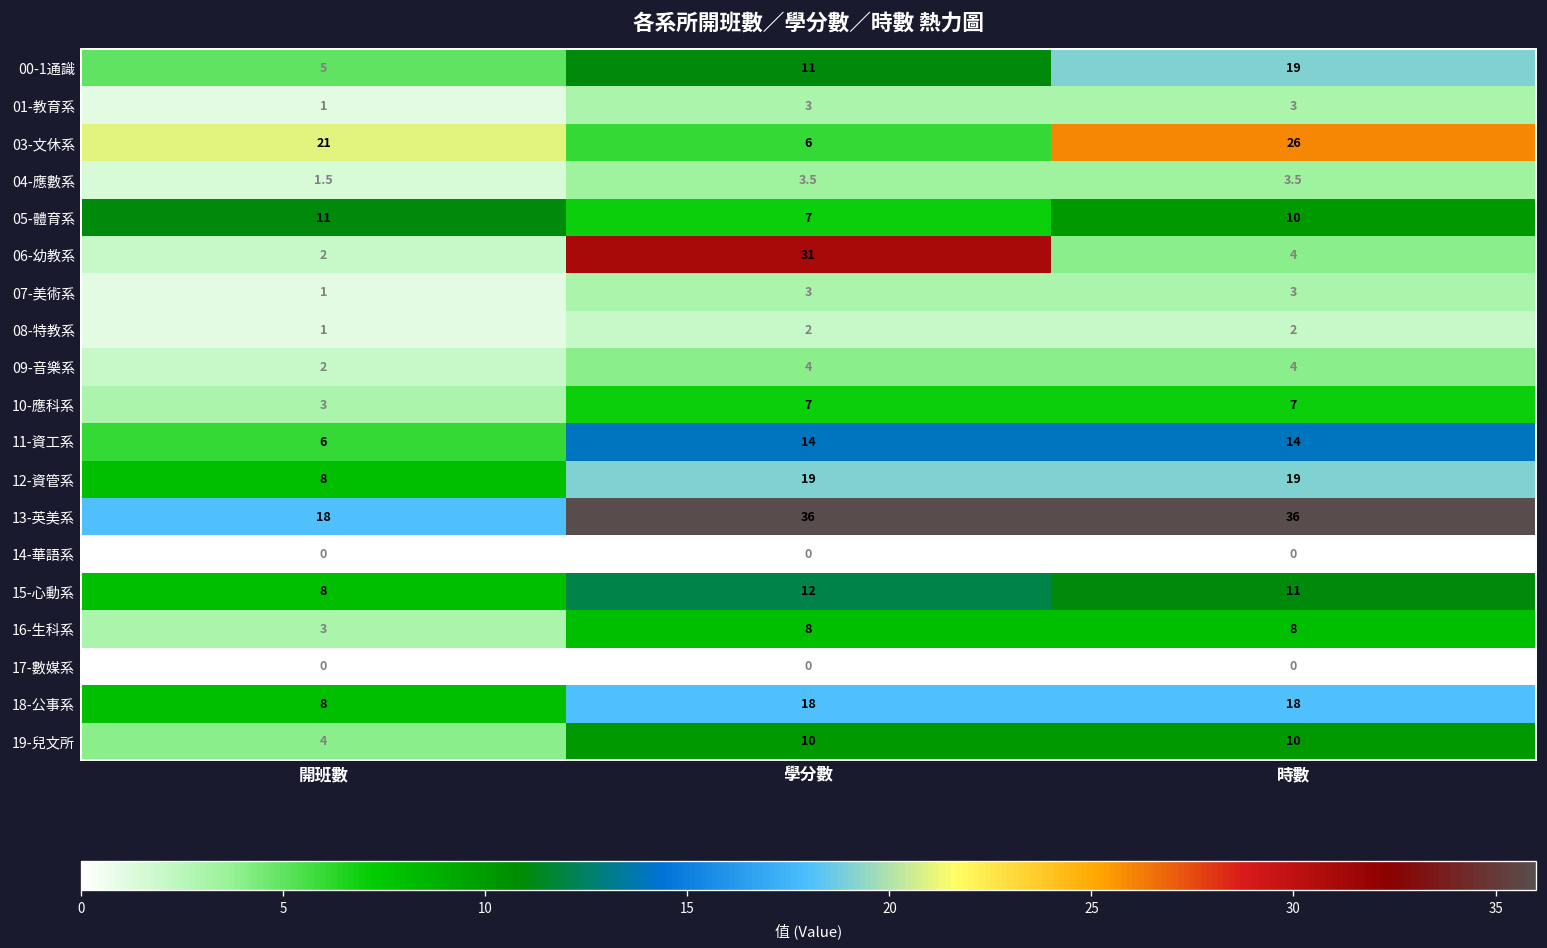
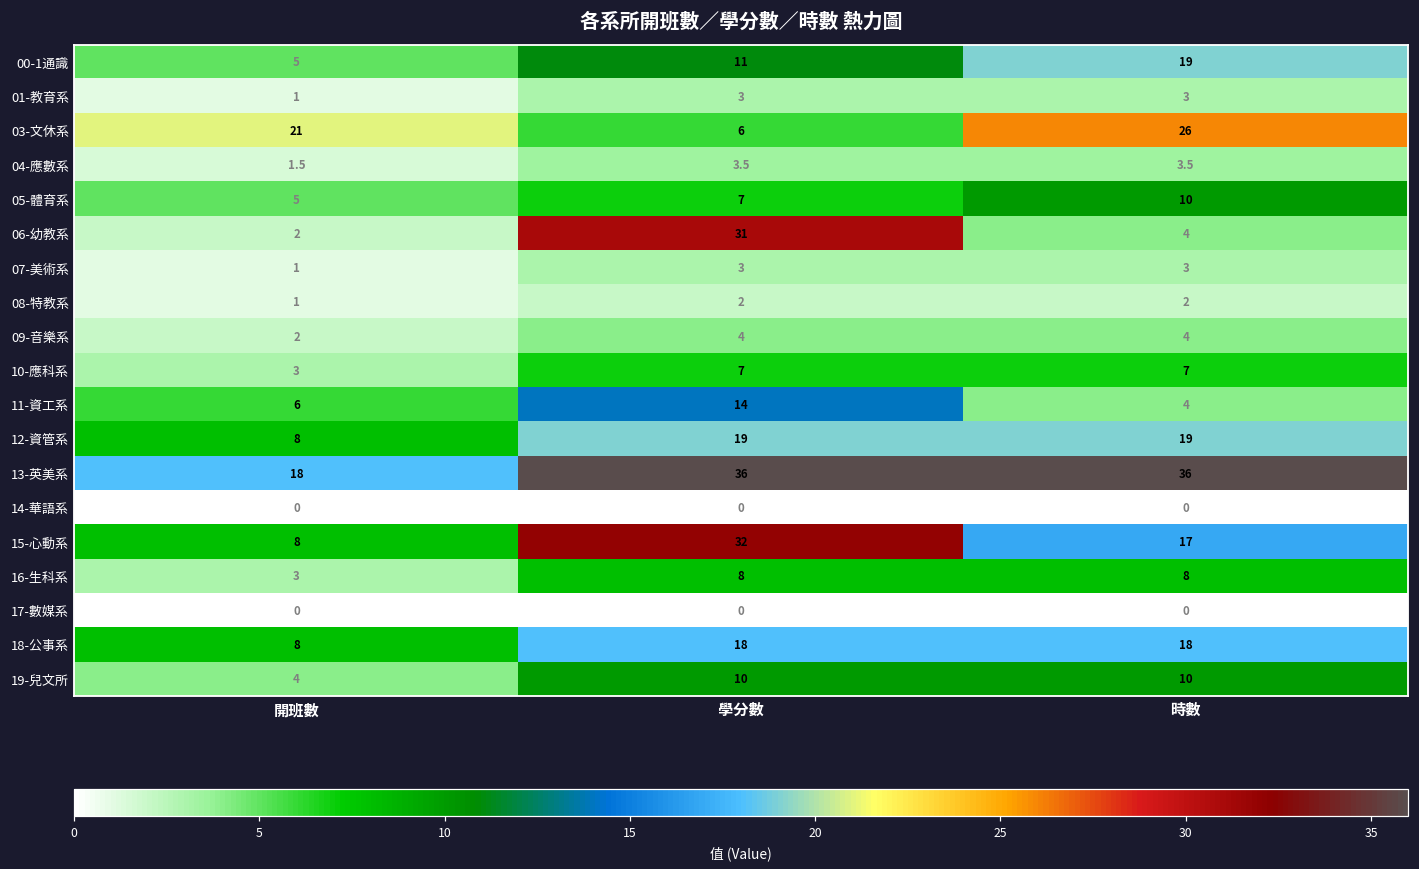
05-體育系, 開班數: 11 -> 5
11-資工系, 時數: 14 -> 4
15-心動系, 學分數: 12 -> 32
15-心動系, 時數: 11 -> 17
